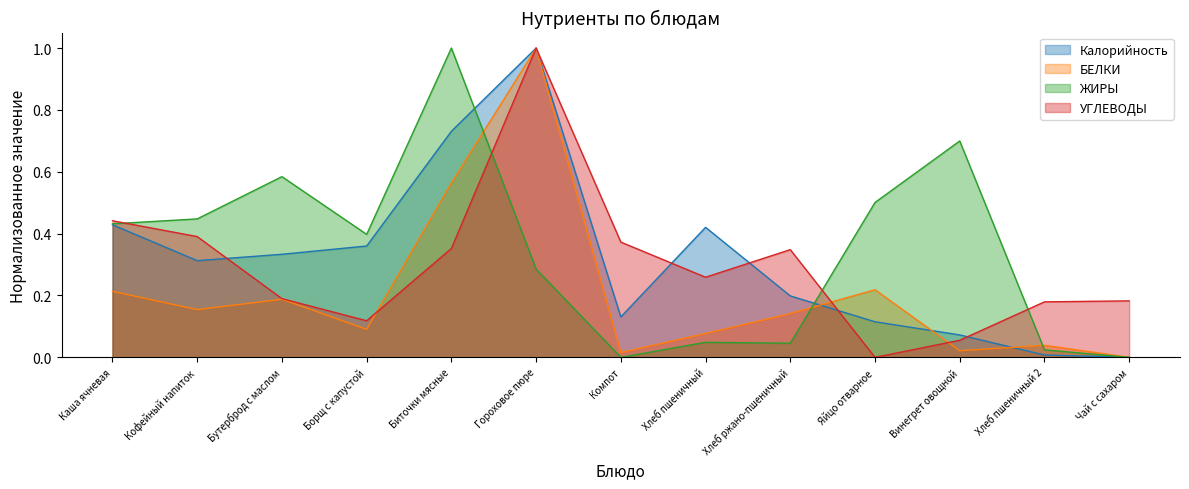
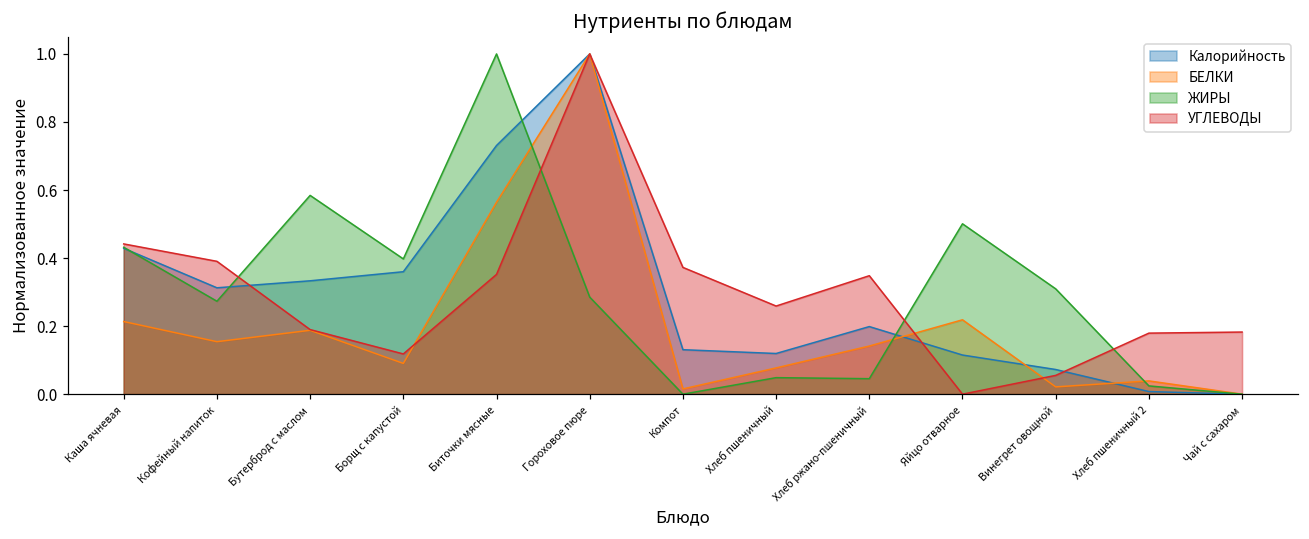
ЖИРЫ, Кофейный напиток: 0.45 -> 0.27
Калорийность, Хлеб пшеничный: 0.42 -> 0.12
ЖИРЫ, Винегрет овощной: 0.70 -> 0.31
